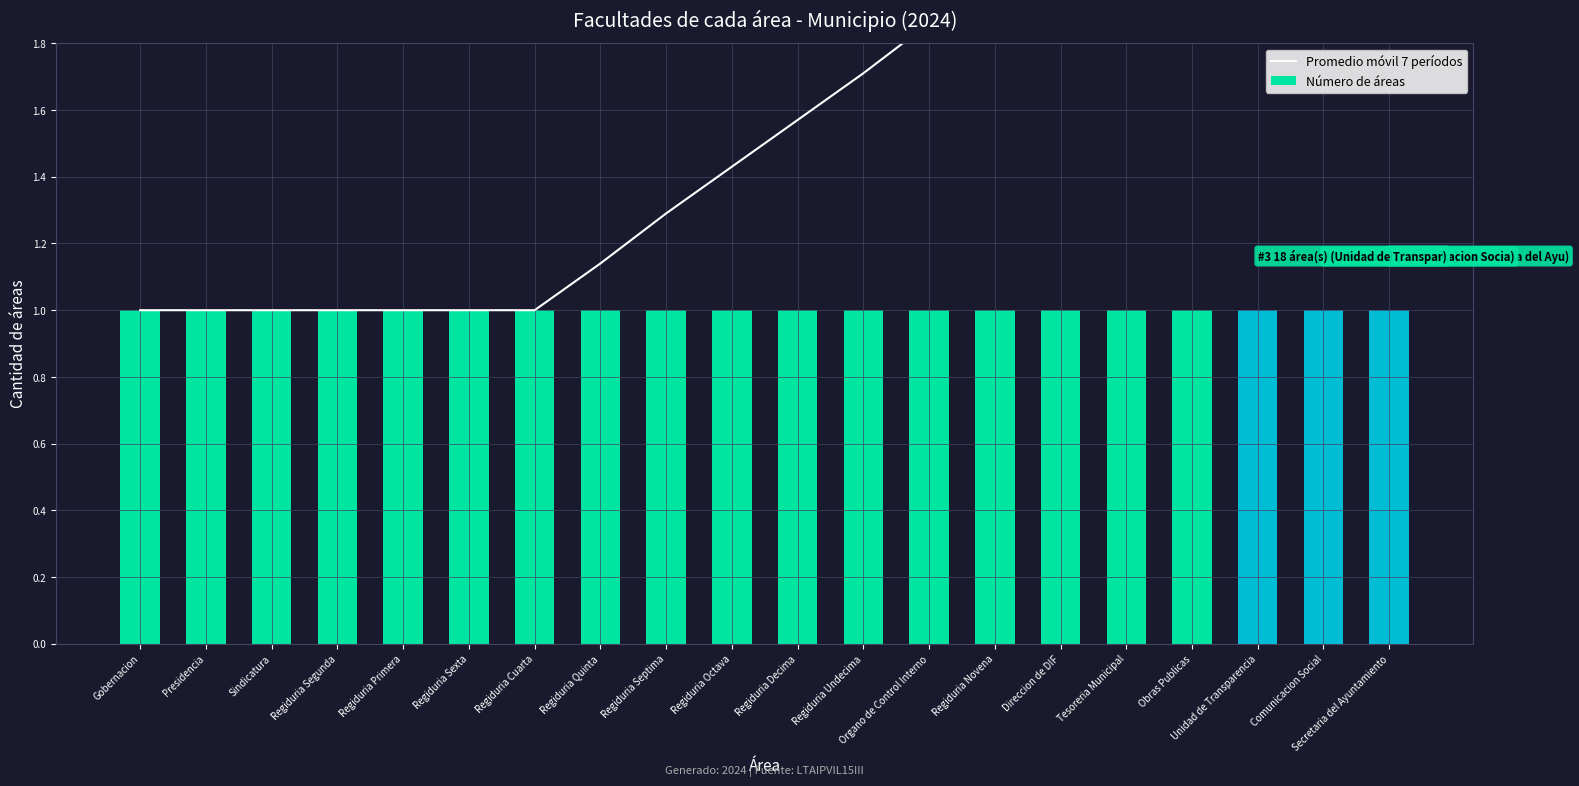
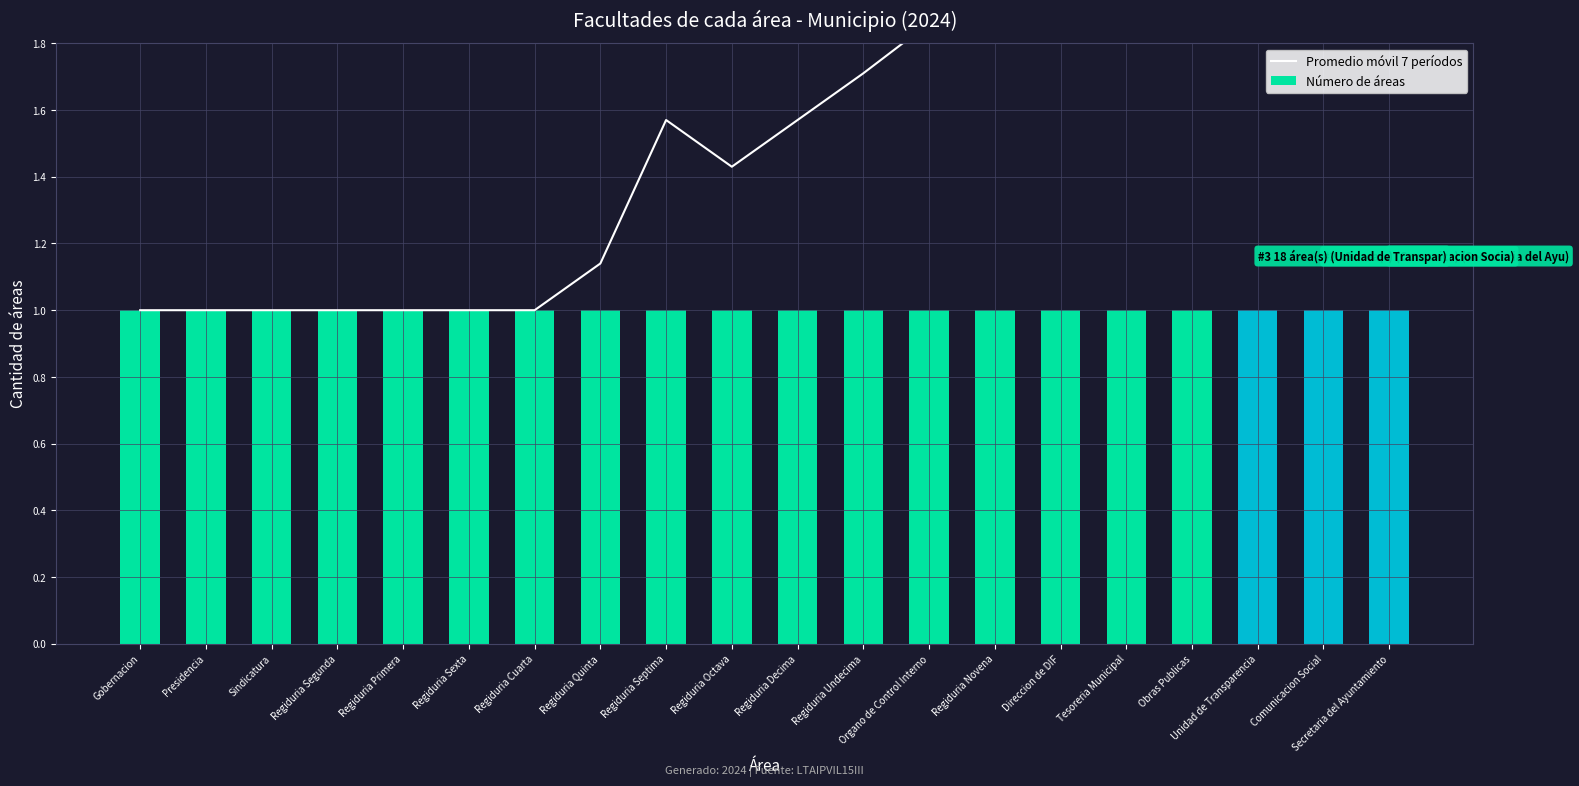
Promedio móvil 7 períodos, Regiduria Septima: 1.29 -> 1.57
